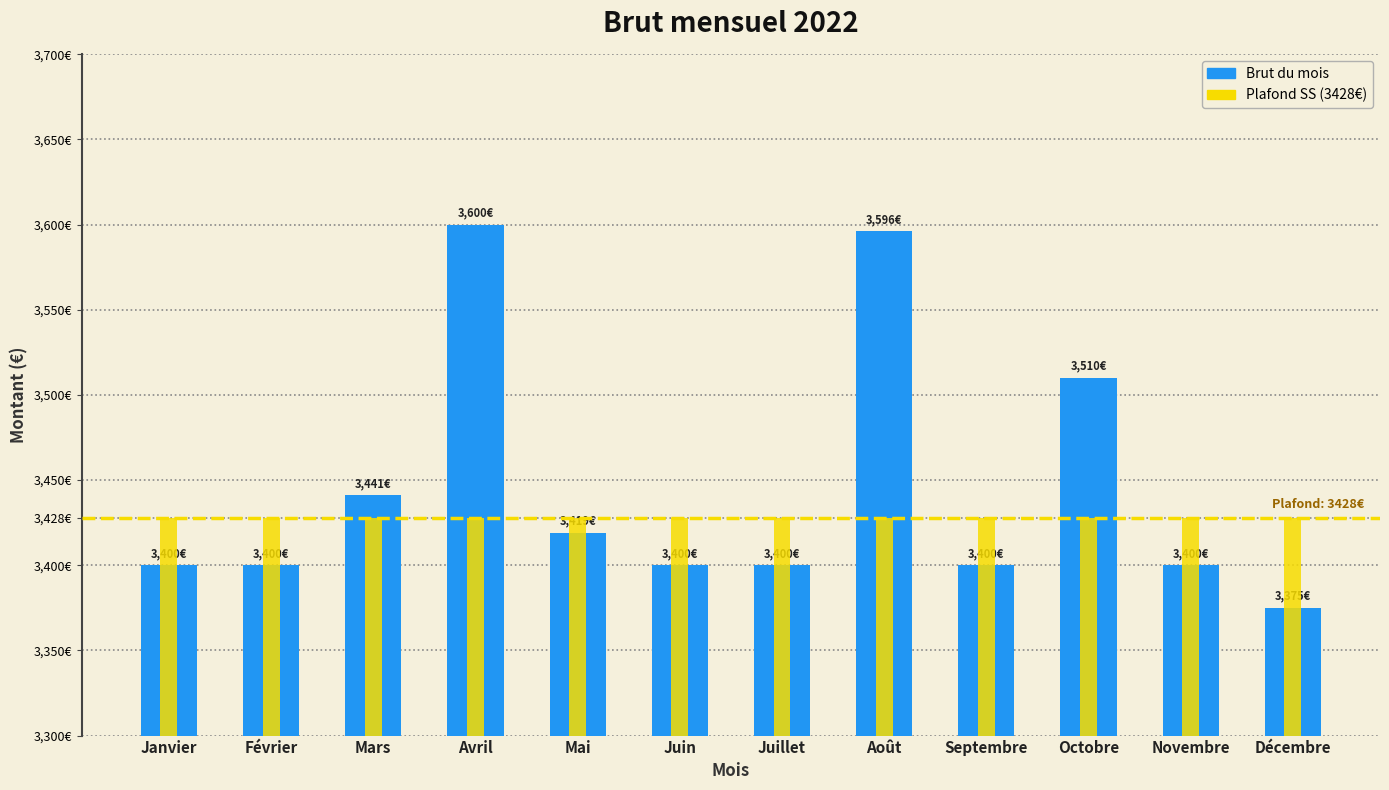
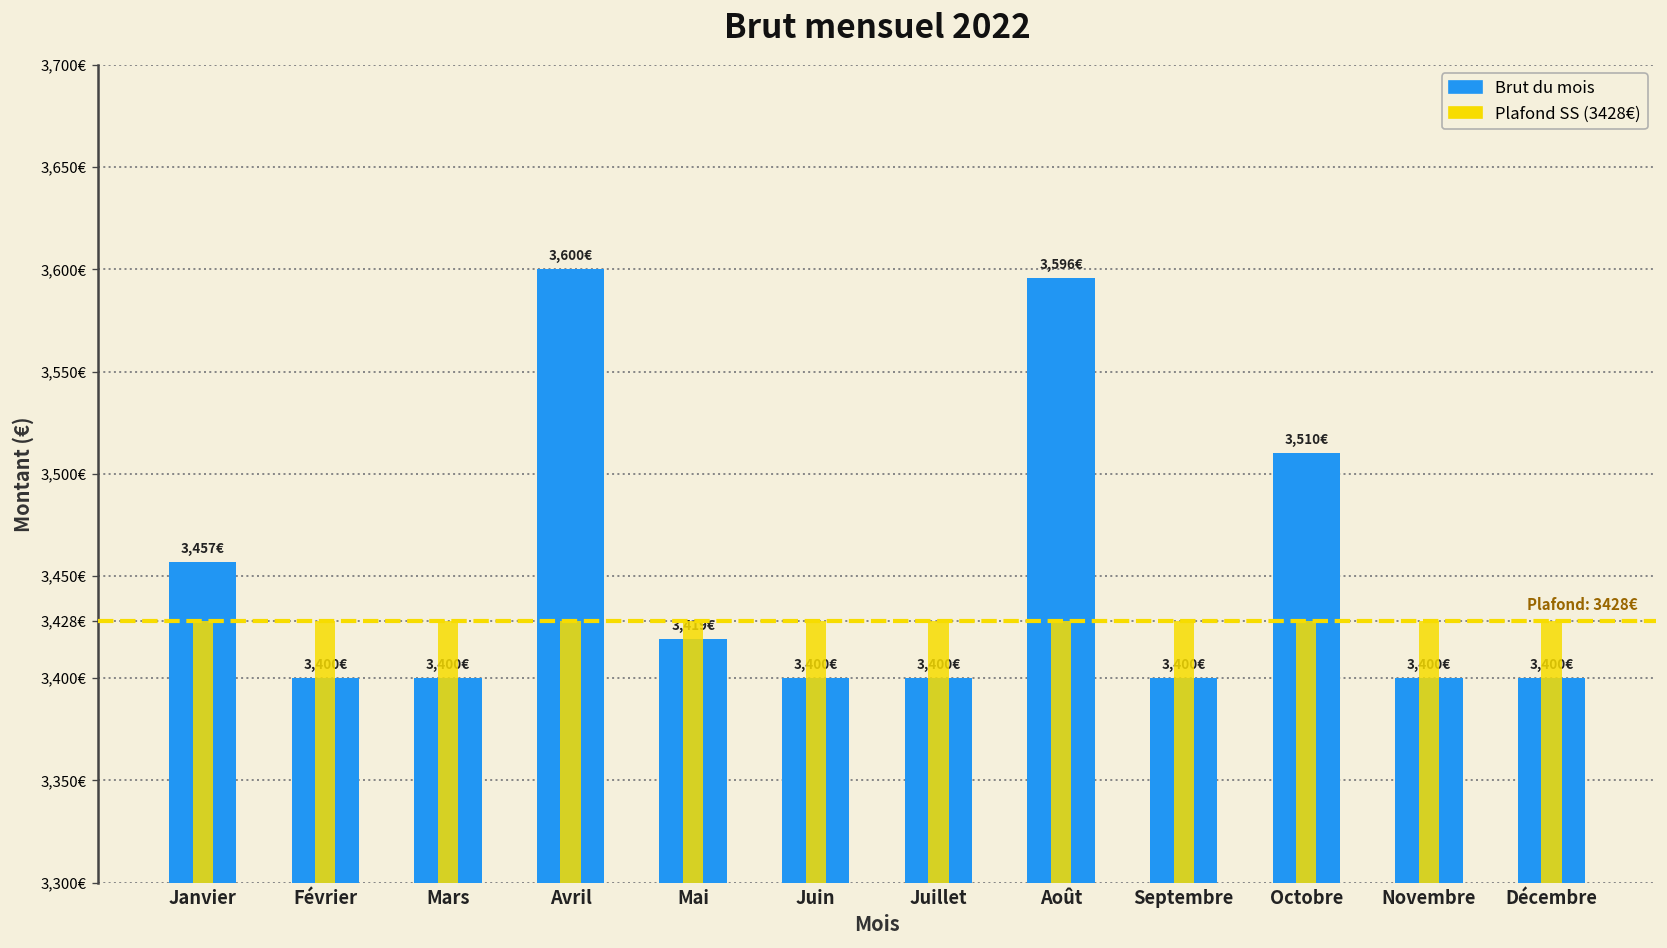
Brut du mois, Janvier: 3,400€ -> 3,457€
Brut du mois, Mars: 3,441€ -> 3,400€
Brut du mois, Décembre: 3,375€ -> 3,400€
